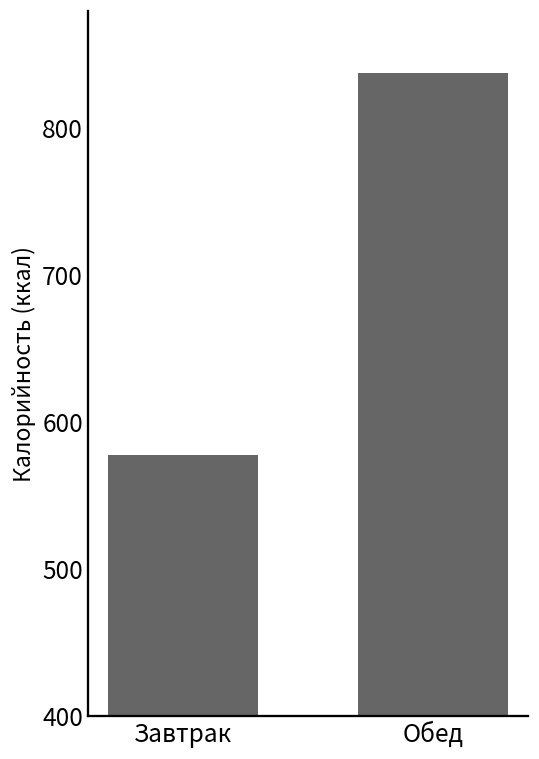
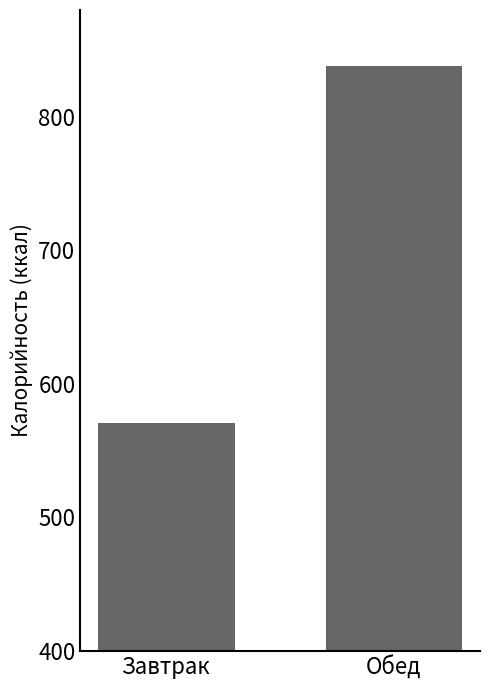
Завтрак: 578 -> 571
